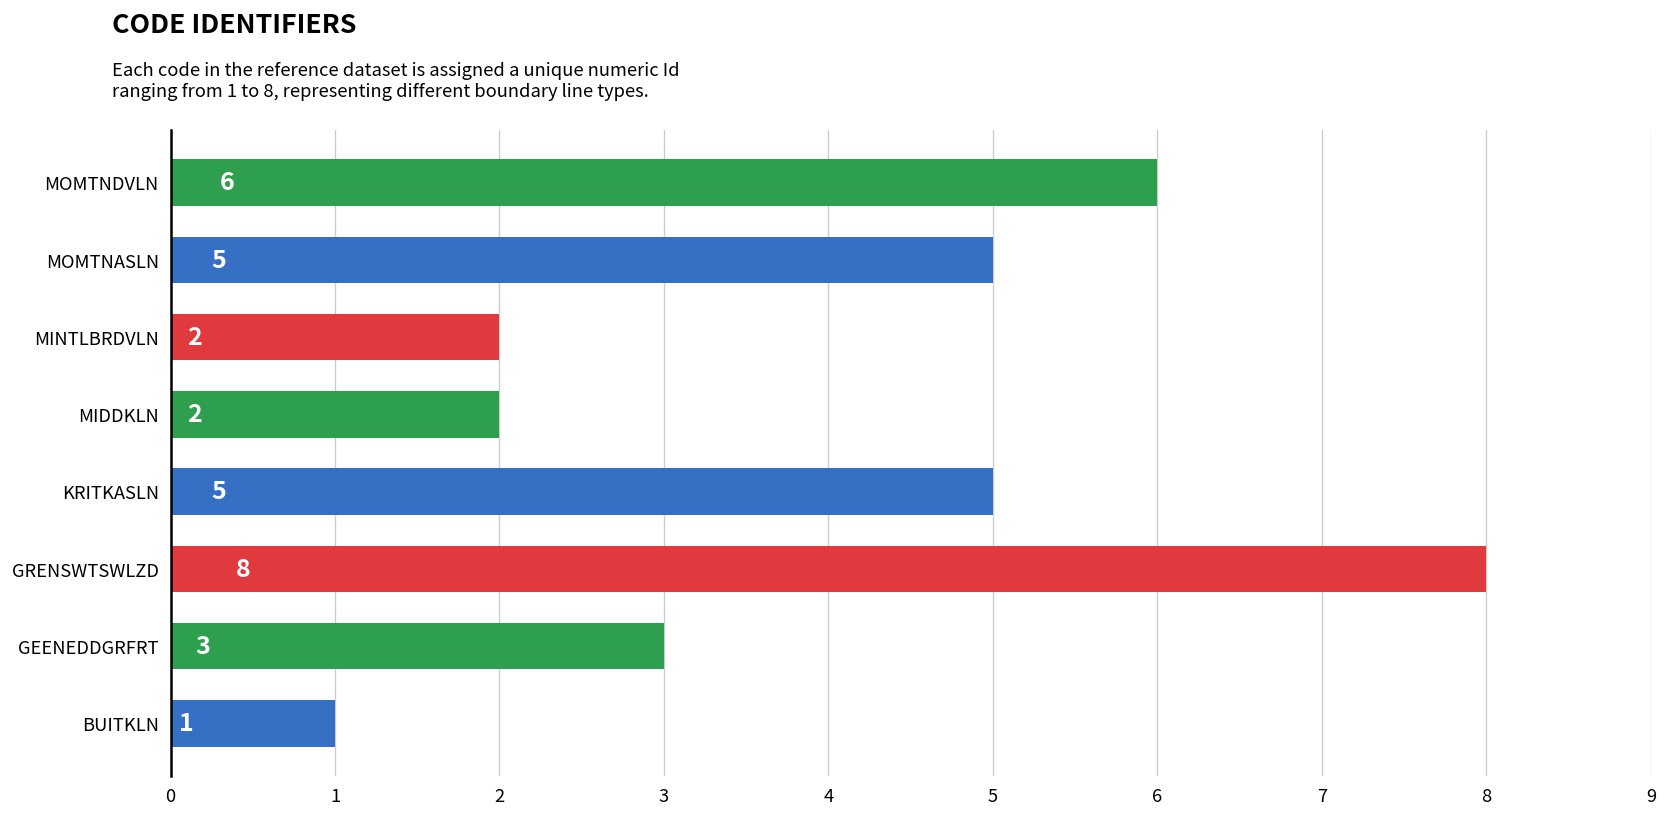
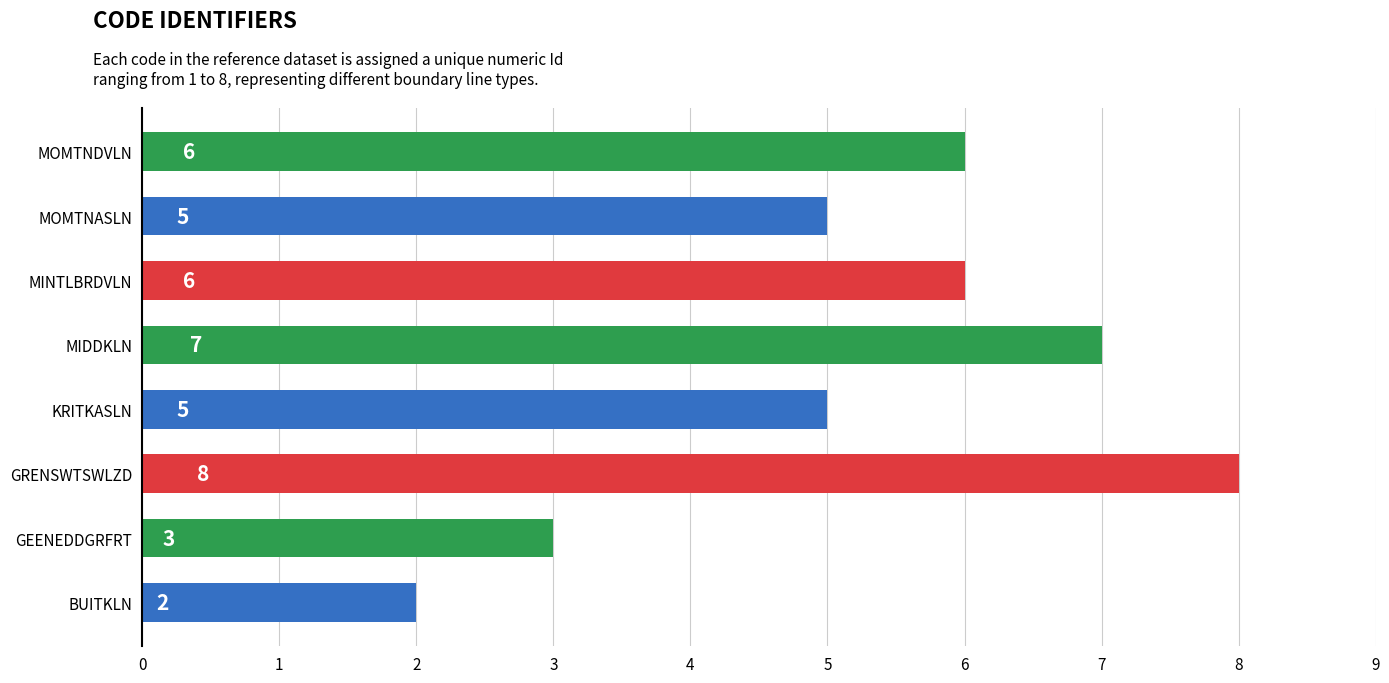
MINTLBRDVLN: 2 -> 6
MIDDKLN: 2 -> 7
BUITKLN: 1 -> 2
